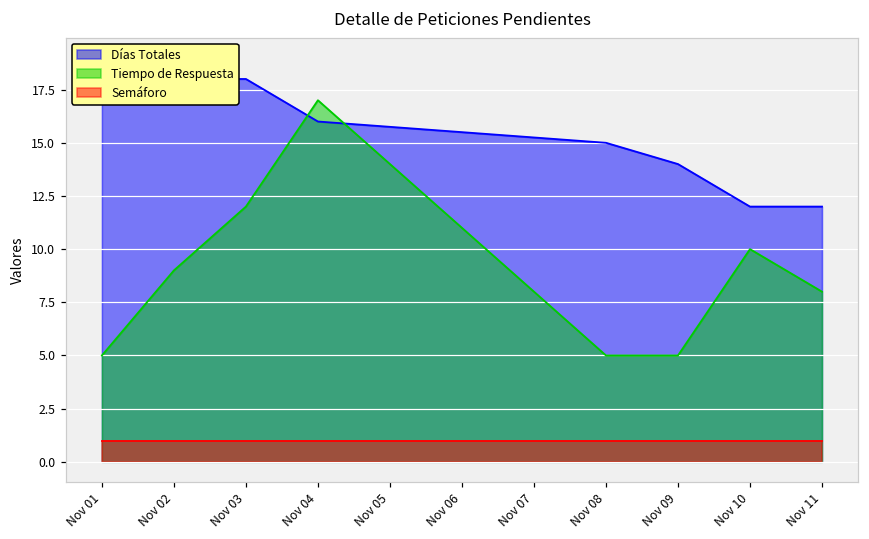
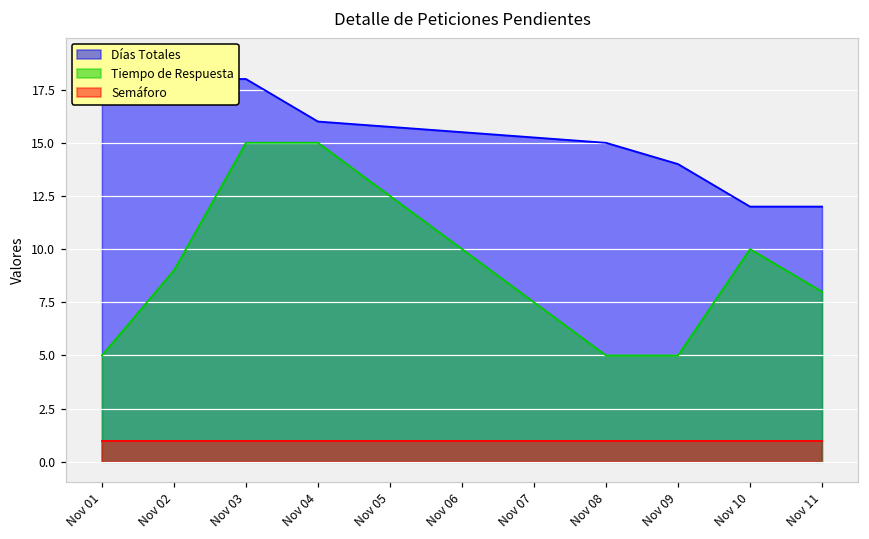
Tiempo de Respuesta, Nov 03: 12 -> 15
Tiempo de Respuesta, Nov 04: 17 -> 15
